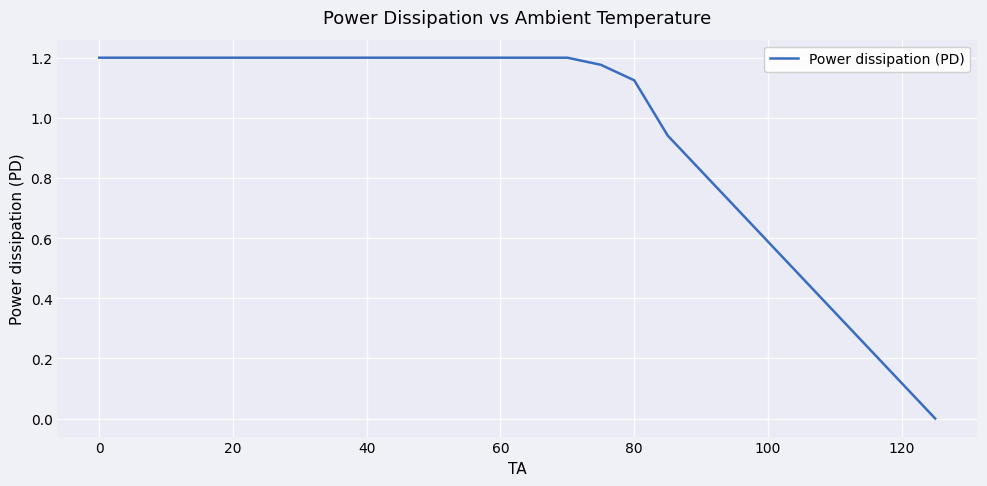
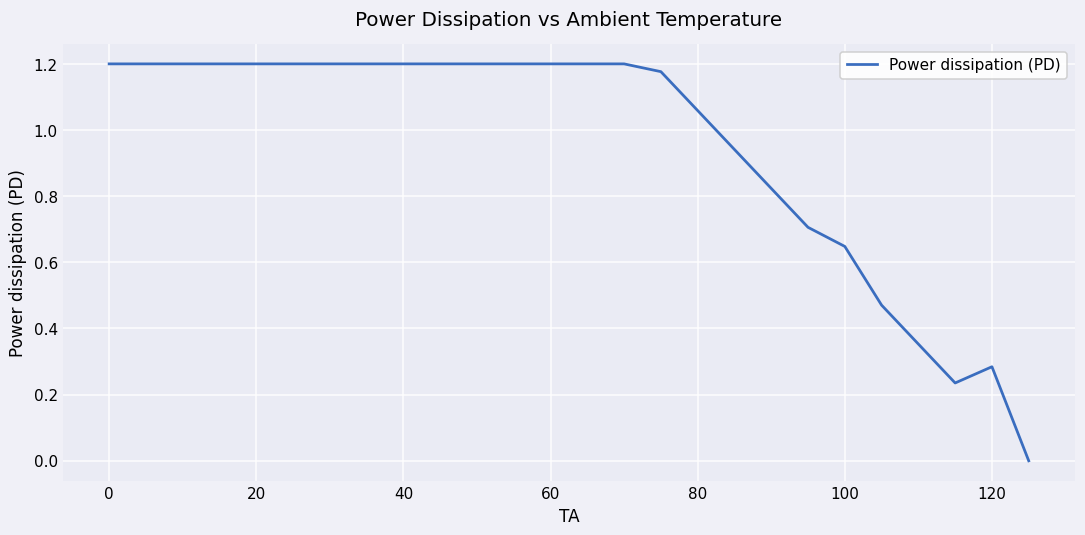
80: 1.12 -> 1.06
100: 0.59 -> 0.65
120: 0.12 -> 0.28
